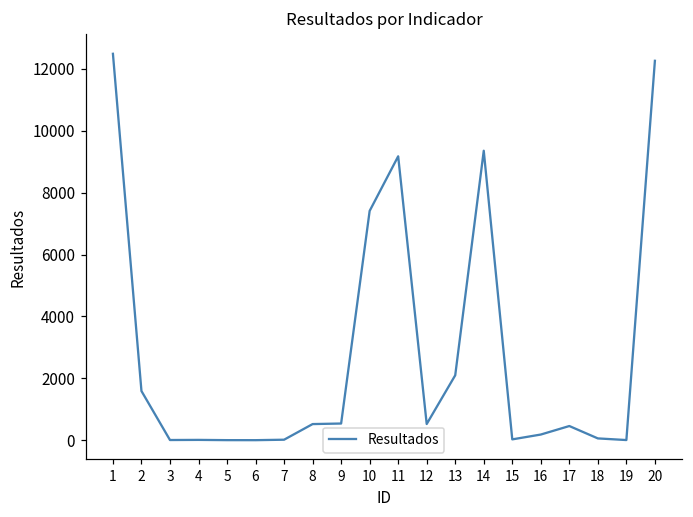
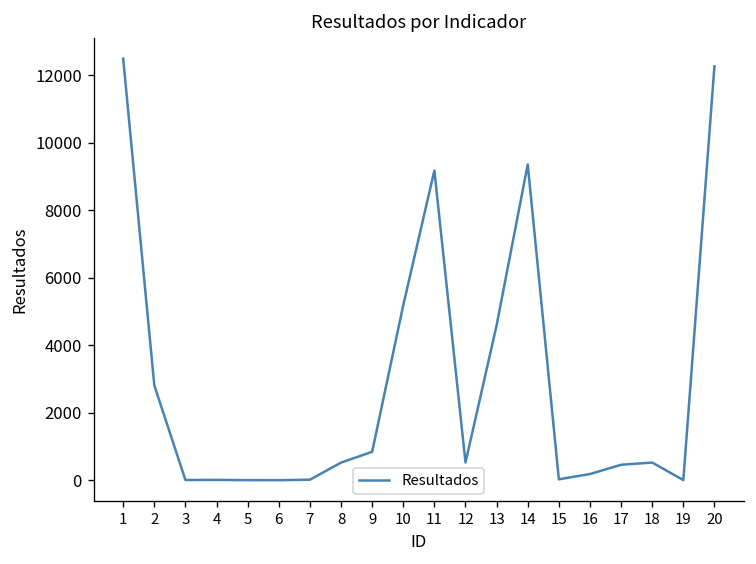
2: 1600 -> 2800
9: 500 -> 800
10: 7400 -> 5200
13: 2100 -> 4600
18: 100 -> 500
